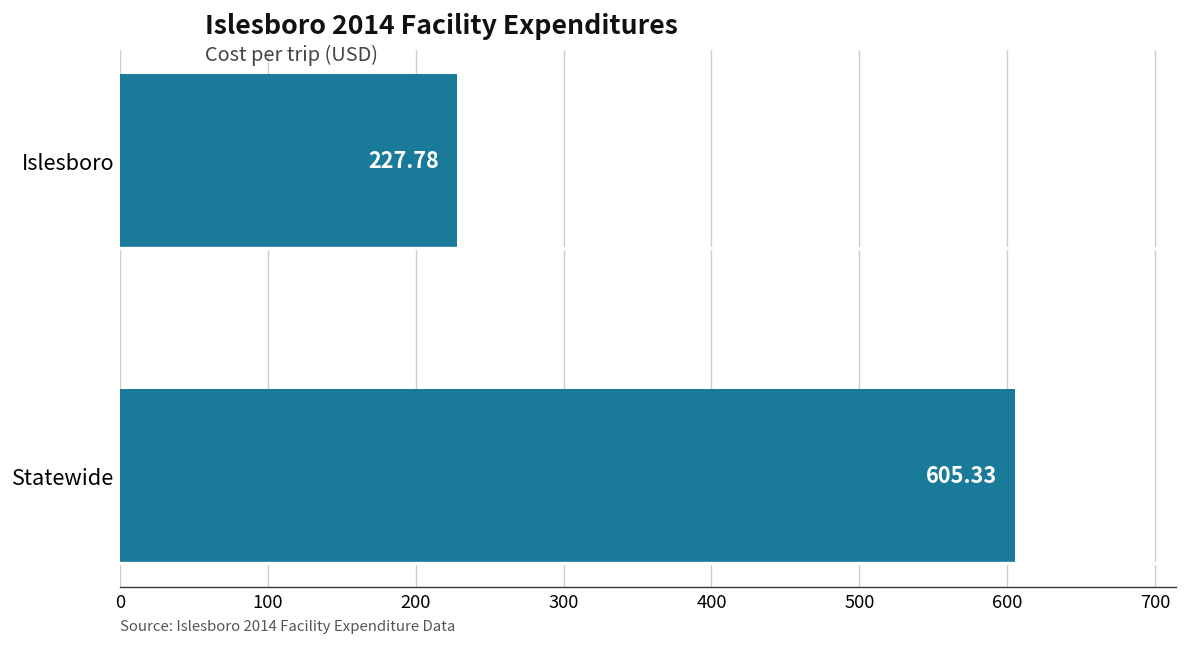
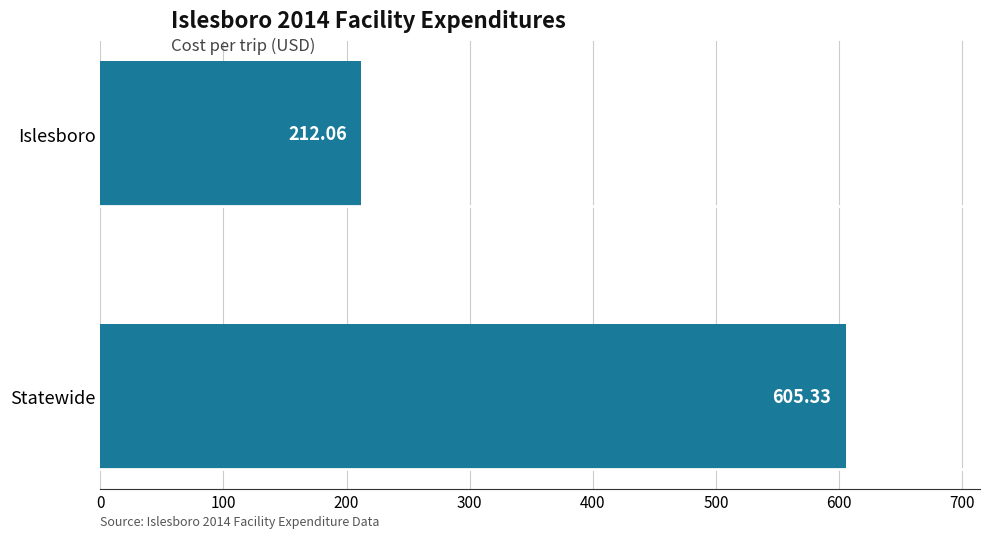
Islesboro: 227.78 -> 212.06
